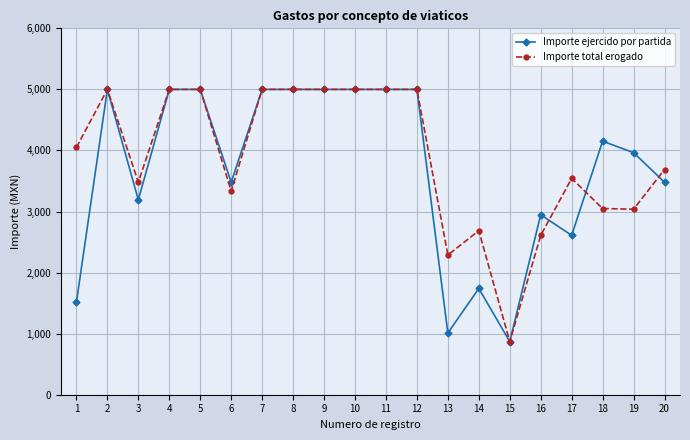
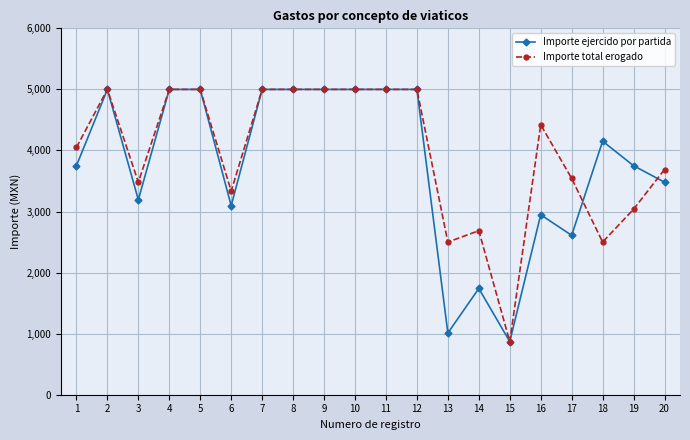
Importe ejercido por partida, 1: 1,500 -> 3,800
Importe ejercido por partida, 6: 3,500 -> 3,100
Importe total erogado, 13: 2,300 -> 2,500
Importe total erogado, 16: 2,600 -> 4,400
Importe total erogado, 18: 3,000 -> 2,500
Importe ejercido por partida, 19: 4,000 -> 3,800
